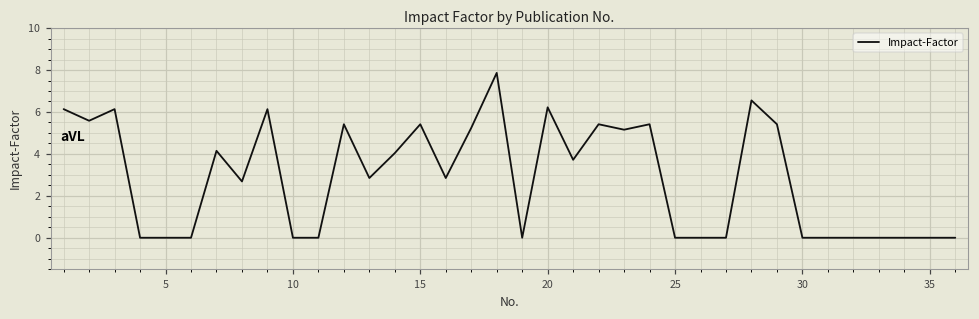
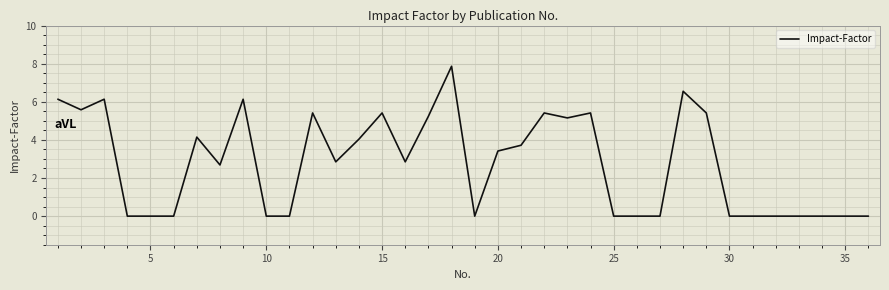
20: 6.2 -> 3.4
